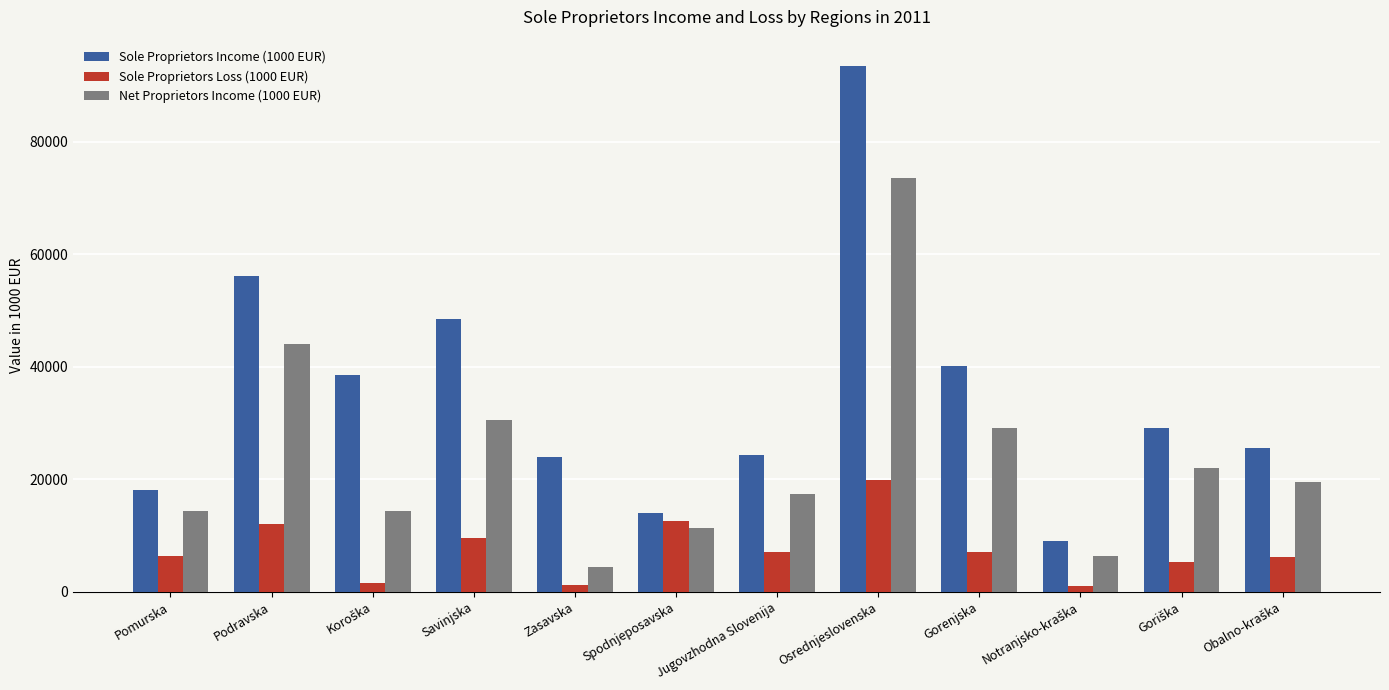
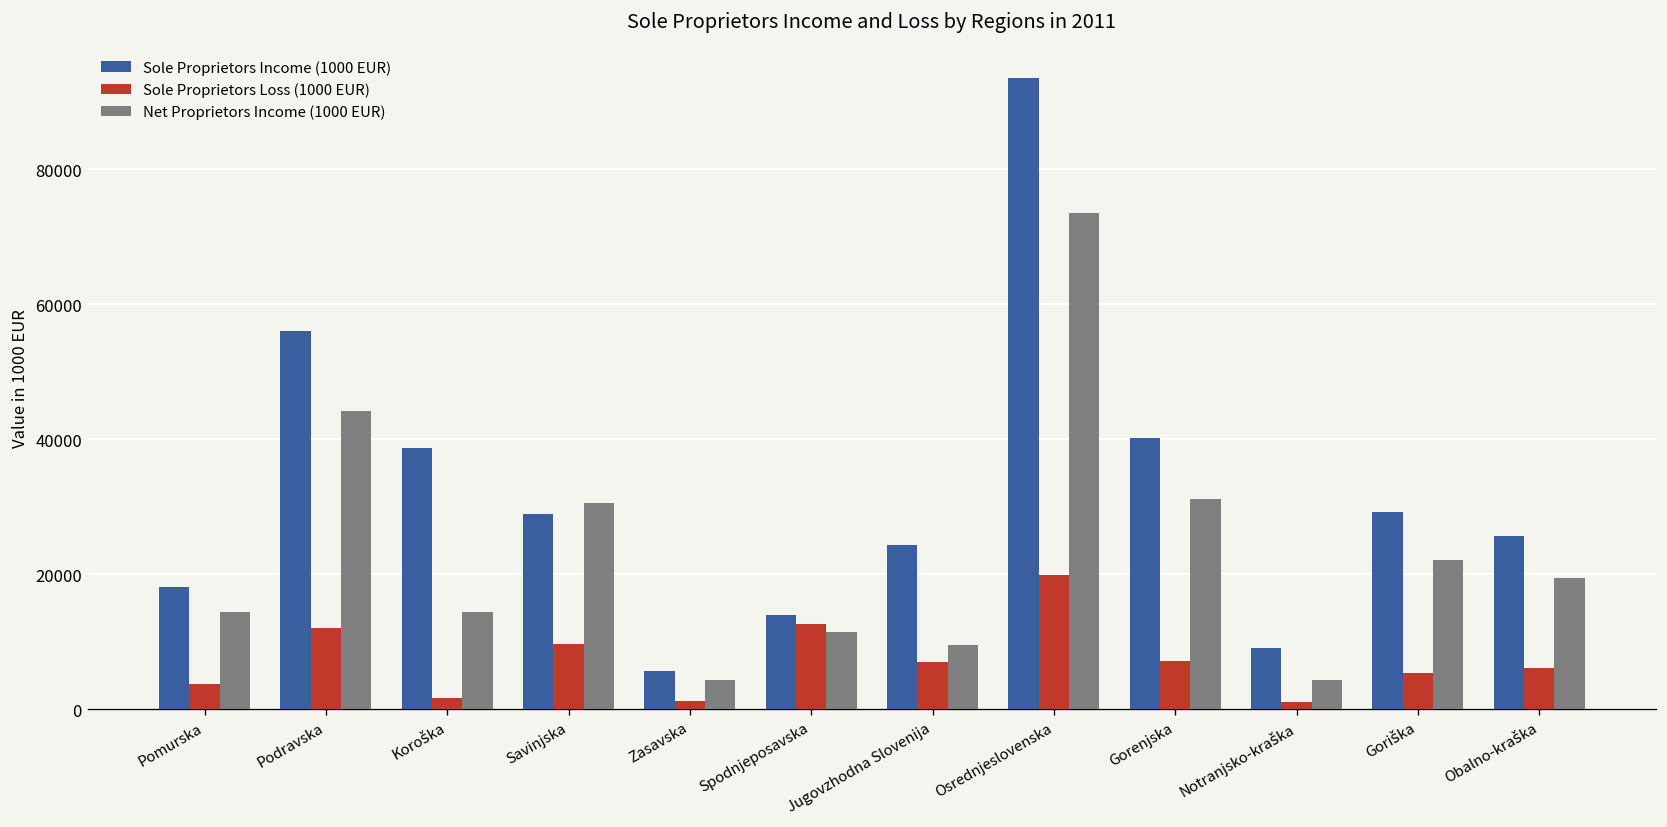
Sole Proprietors Loss (1000 EUR), Pomurska: 6000 -> 4000
Sole Proprietors Income (1000 EUR), Savinjska: 48000 -> 29000
Sole Proprietors Income (1000 EUR), Zasavska: 24000 -> 6000
Net Proprietors Income (1000 EUR), Jugovzhodna Slovenija: 17000 -> 10000
Net Proprietors Income (1000 EUR), Gorenjska: 29000 -> 31000
Net Proprietors Income (1000 EUR), Notranjsko-kraška: 6000 -> 4000
